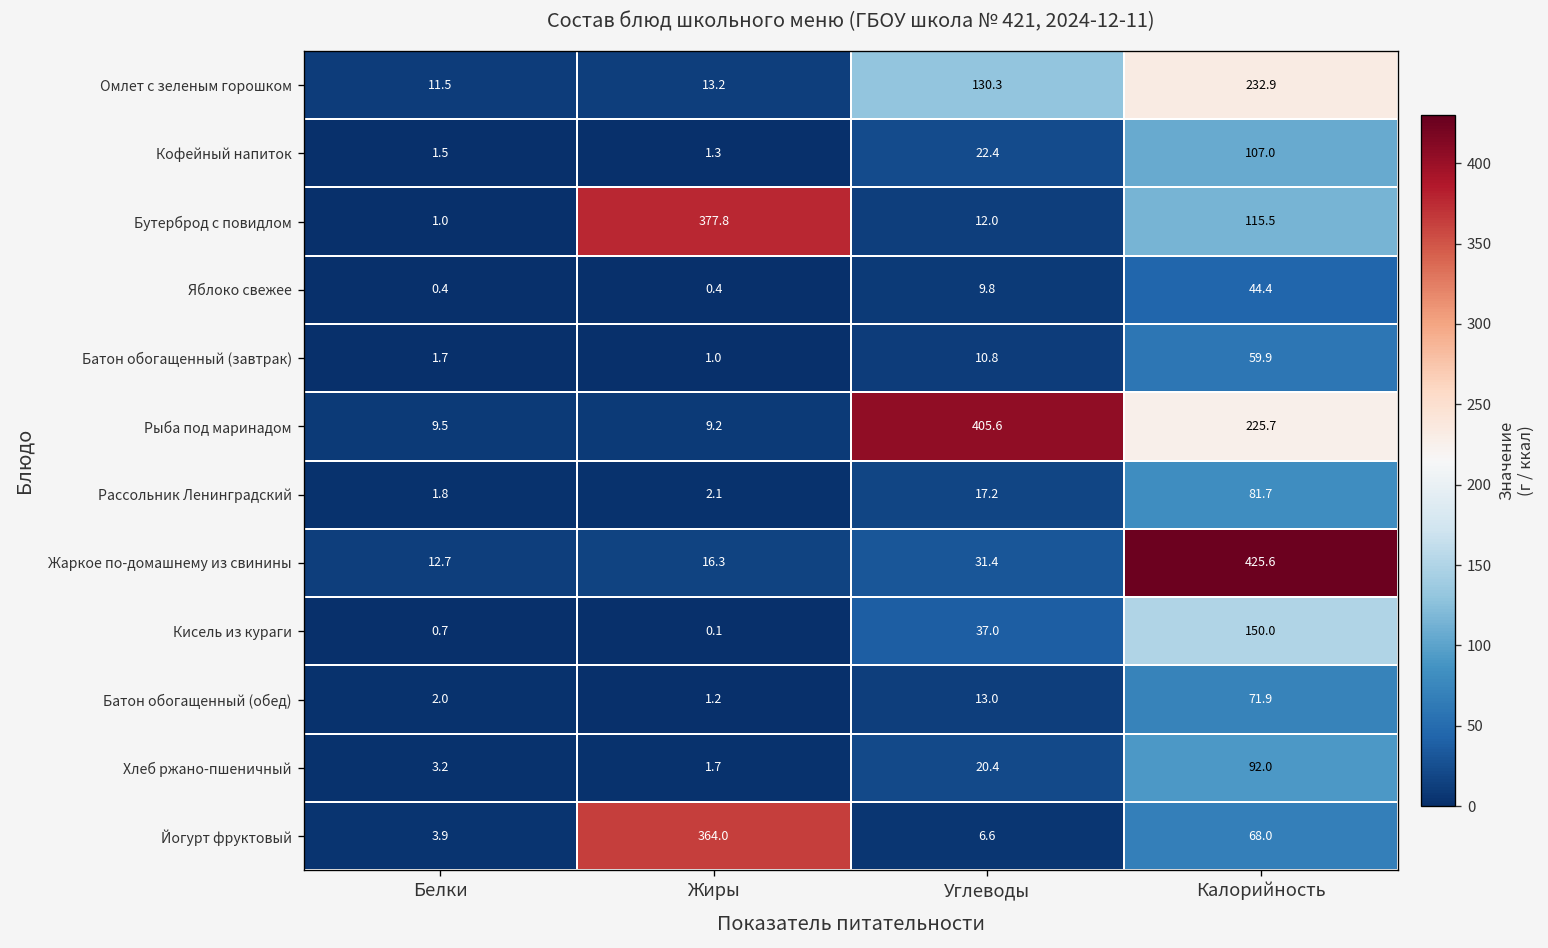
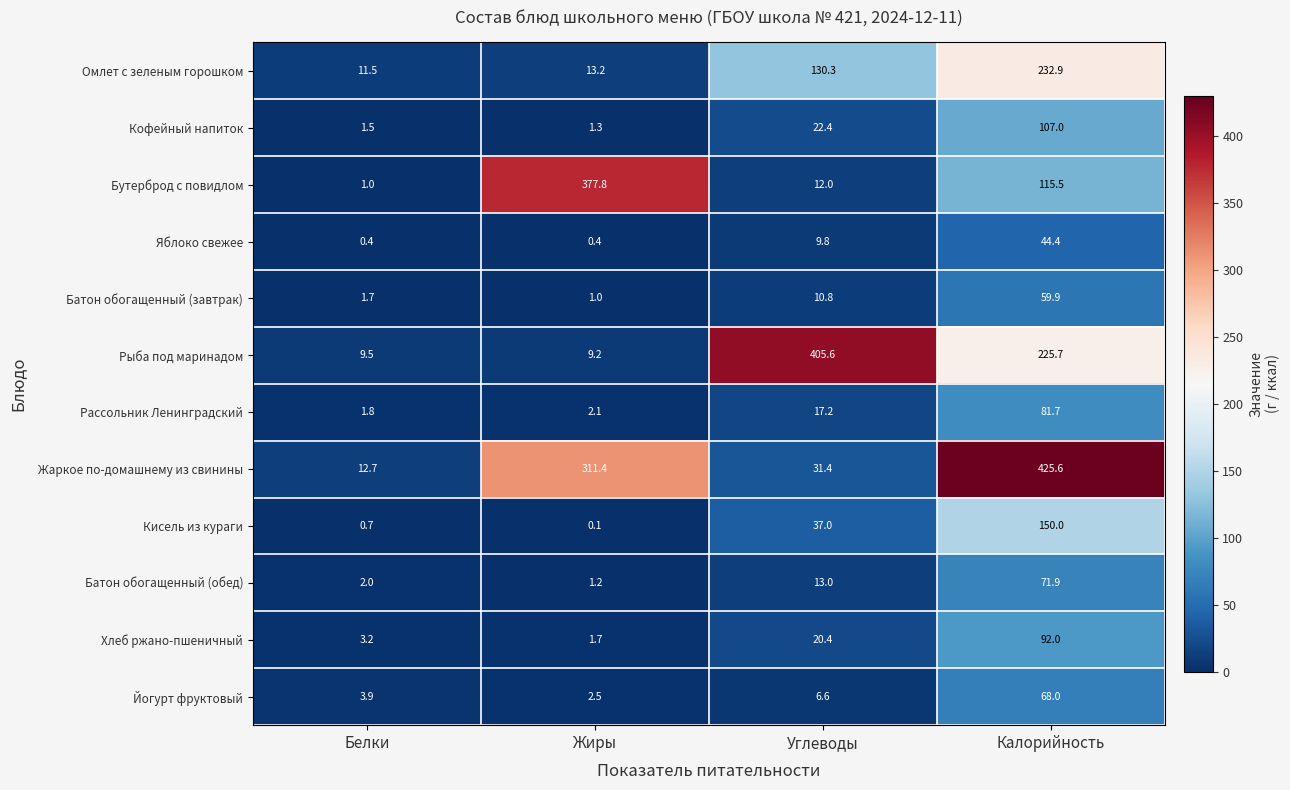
Жаркое по-домашнему из свинины, Жиры: 16.3 -> 311.4
Йогурт фруктовый, Жиры: 364.0 -> 2.5
